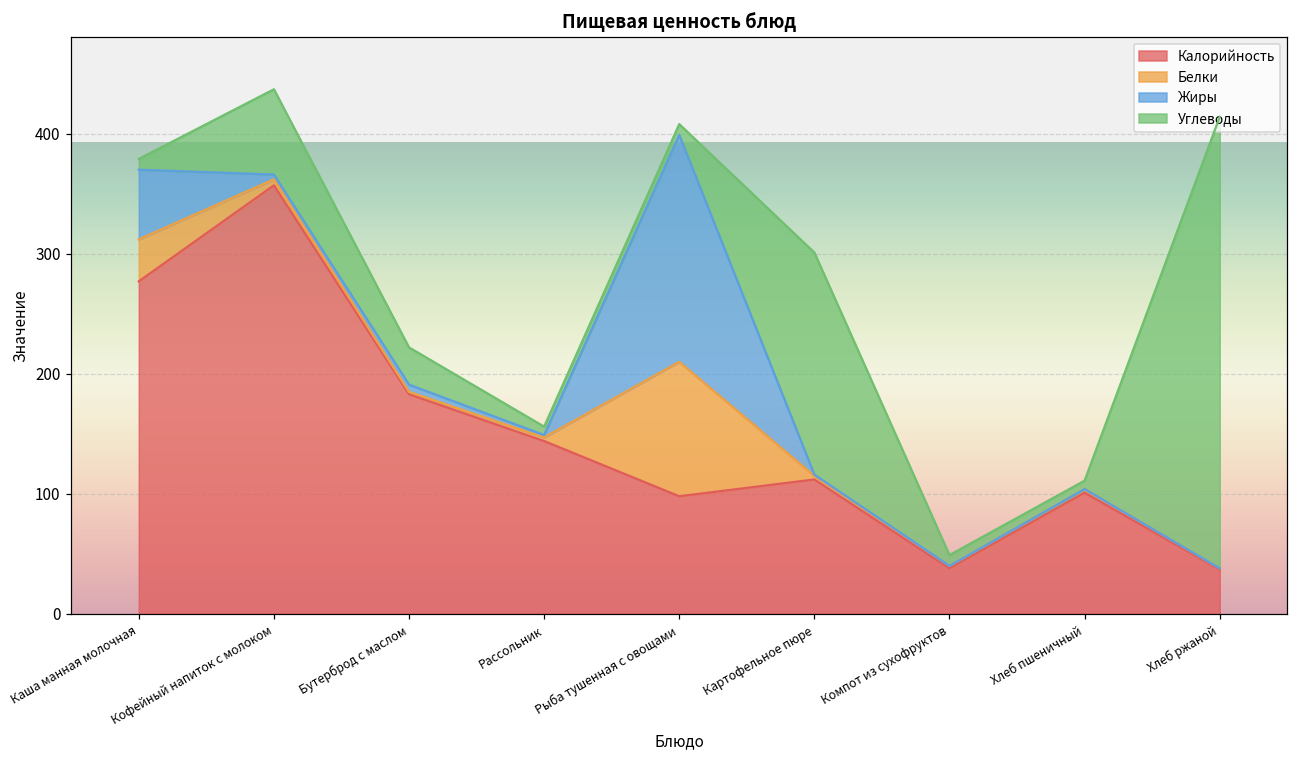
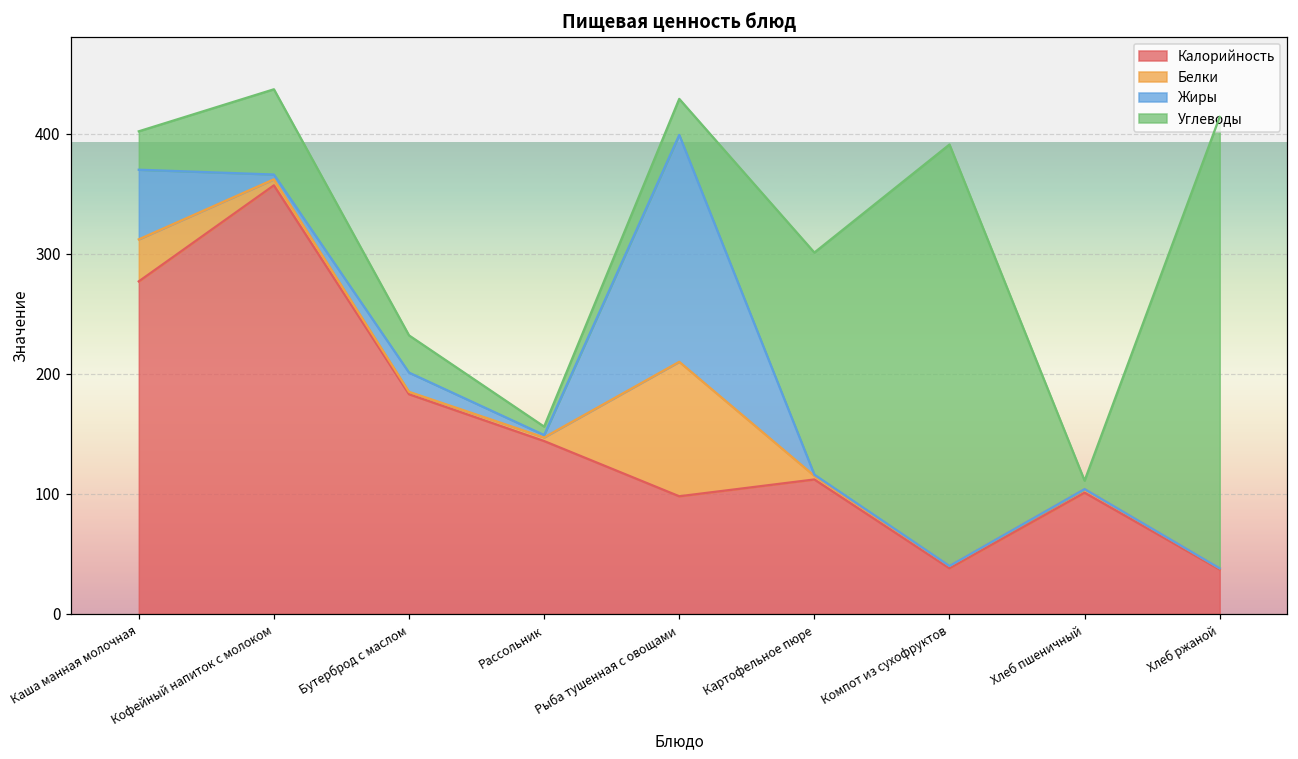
Углеводы, Каша манная молочная: 9 -> 32
Жиры, Бутерброд с маслом: 6 -> 16
Углеводы, Рыба тушенная с овощами: 9 -> 30
Углеводы, Компот из сухофруктов: 9 -> 351
